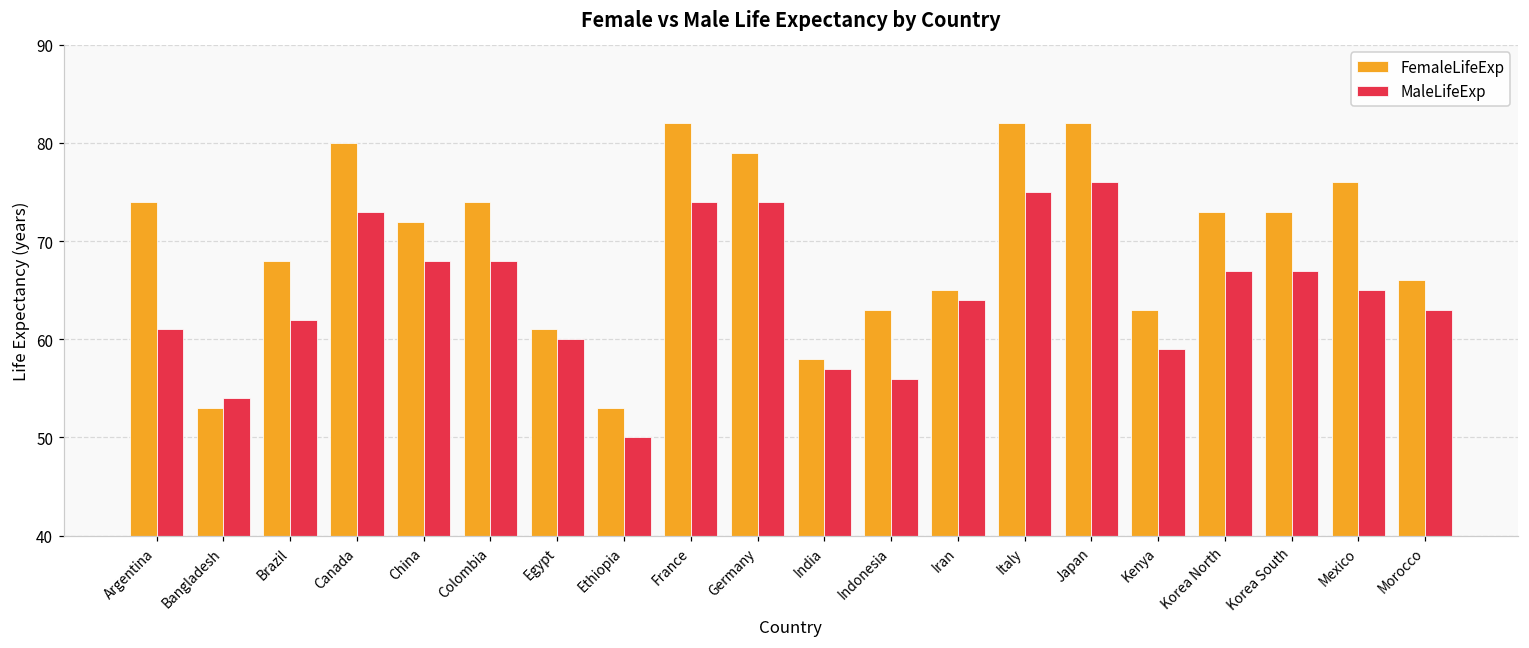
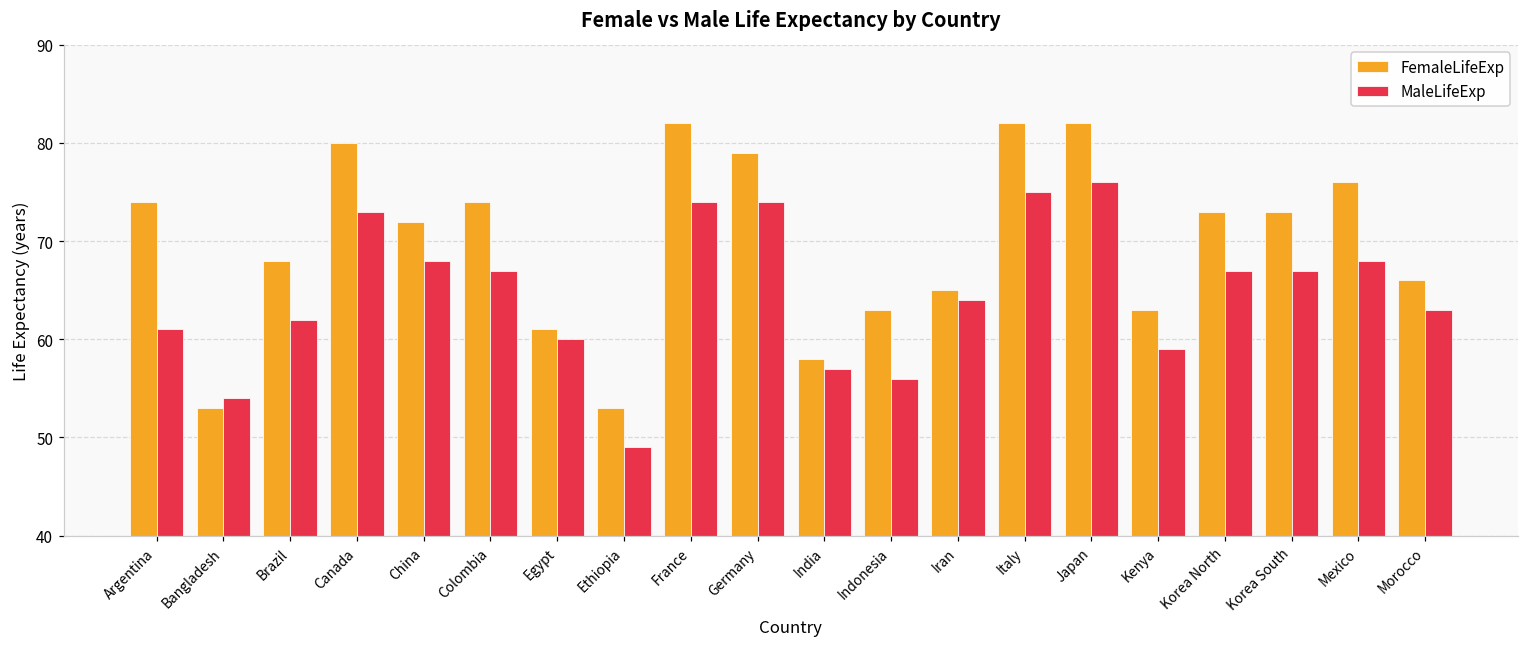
MaleLifeExp, Colombia: 68 -> 67
MaleLifeExp, Ethiopia: 50 -> 49
MaleLifeExp, Mexico: 65 -> 68
